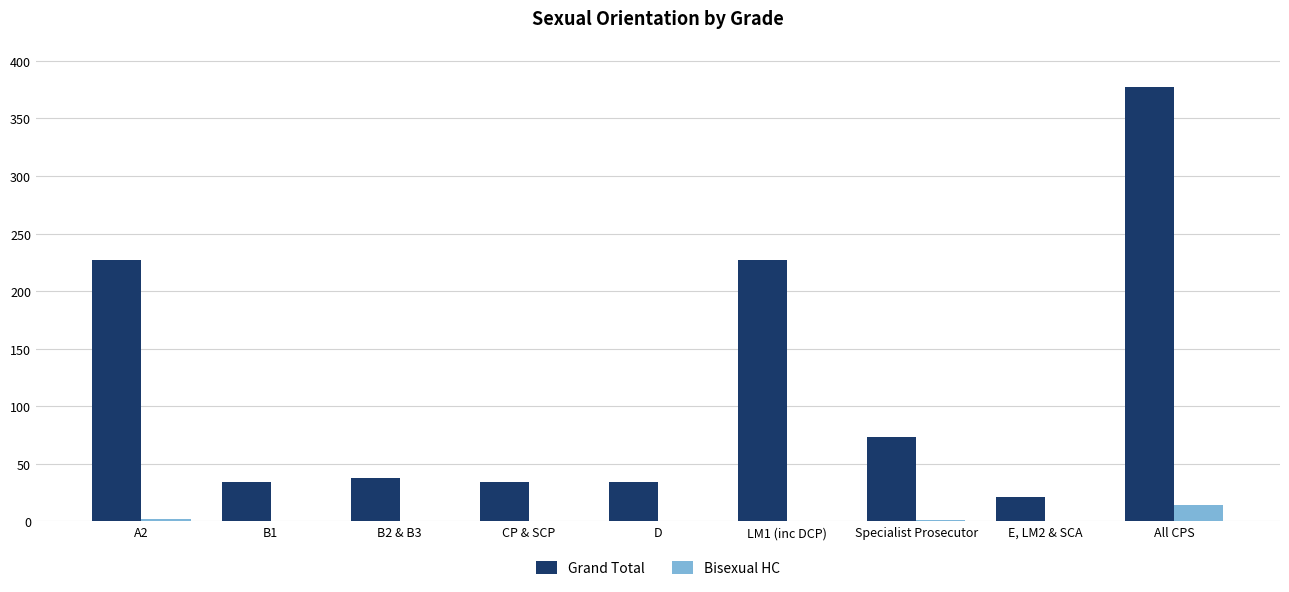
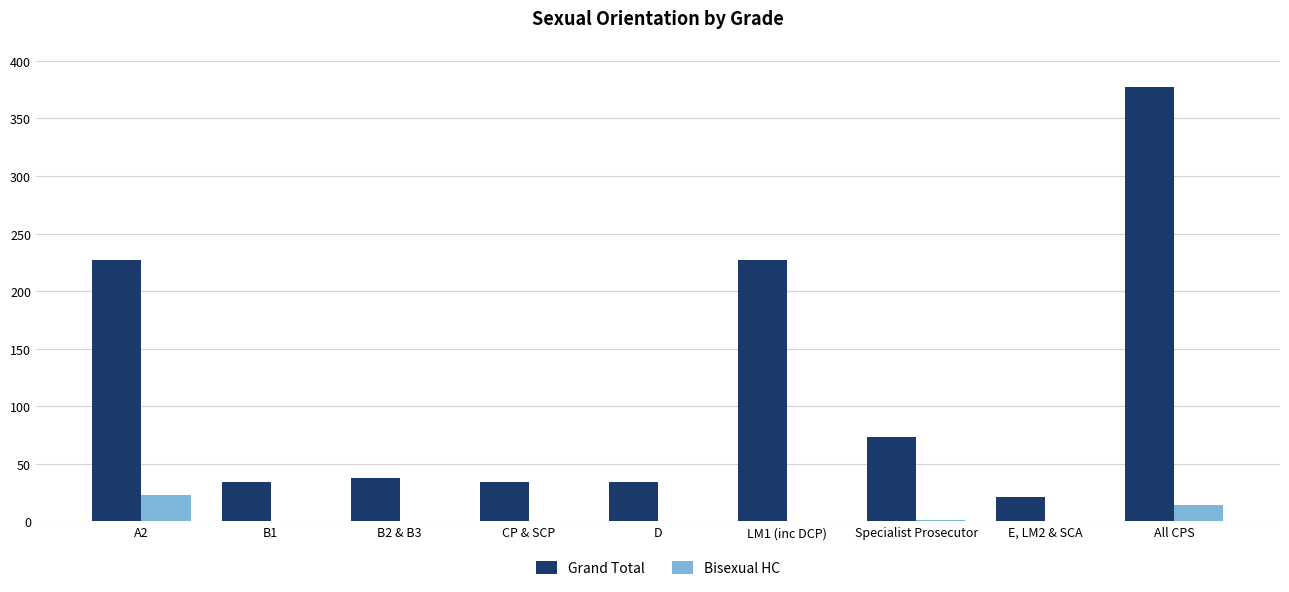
Bisexual HC, A2: 2 -> 23
